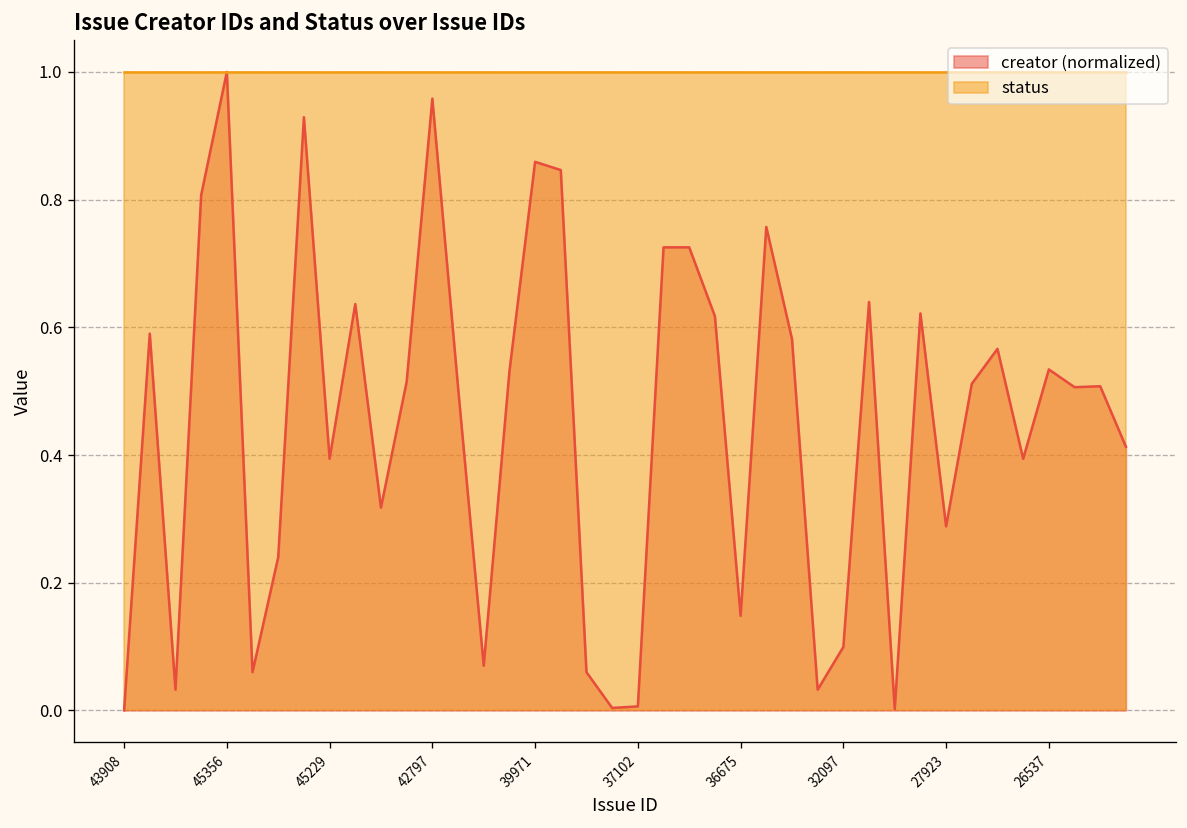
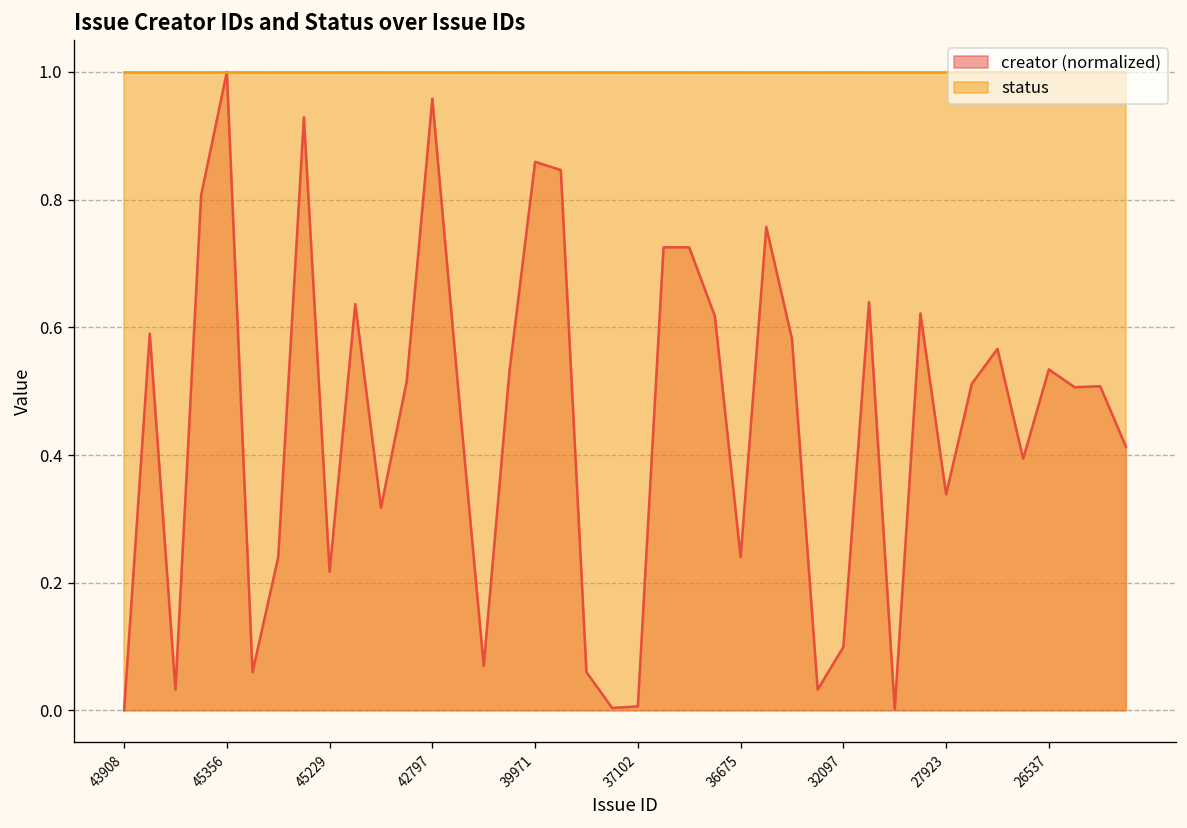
creator (normalized), 45229: 0.39 -> 0.22
creator (normalized), 36675: 0.15 -> 0.24
creator (normalized), 27923: 0.29 -> 0.34
